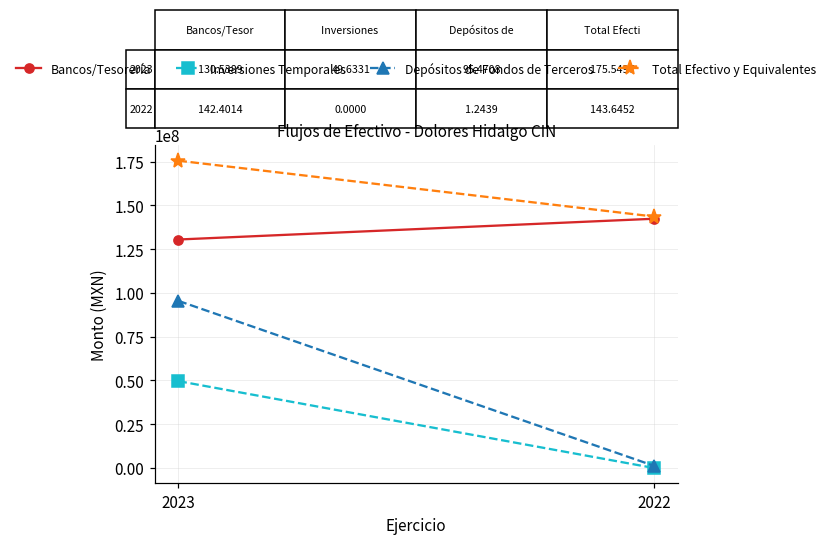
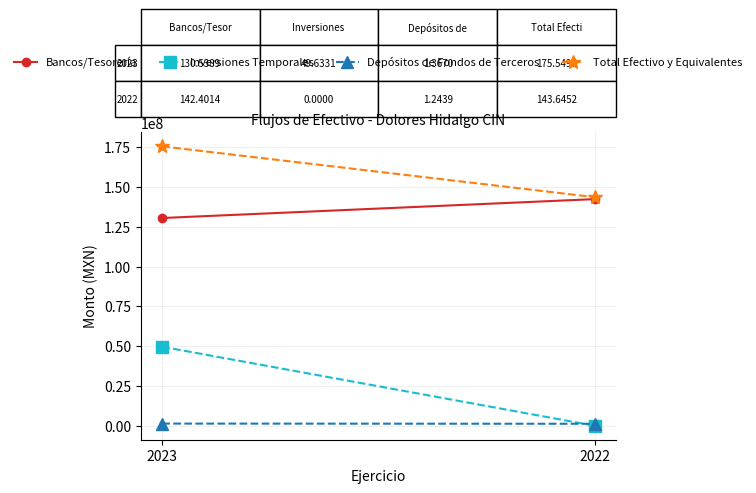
Depósitos de Fondos de Terceros, 2023: 95.4708 -> 1.3670
